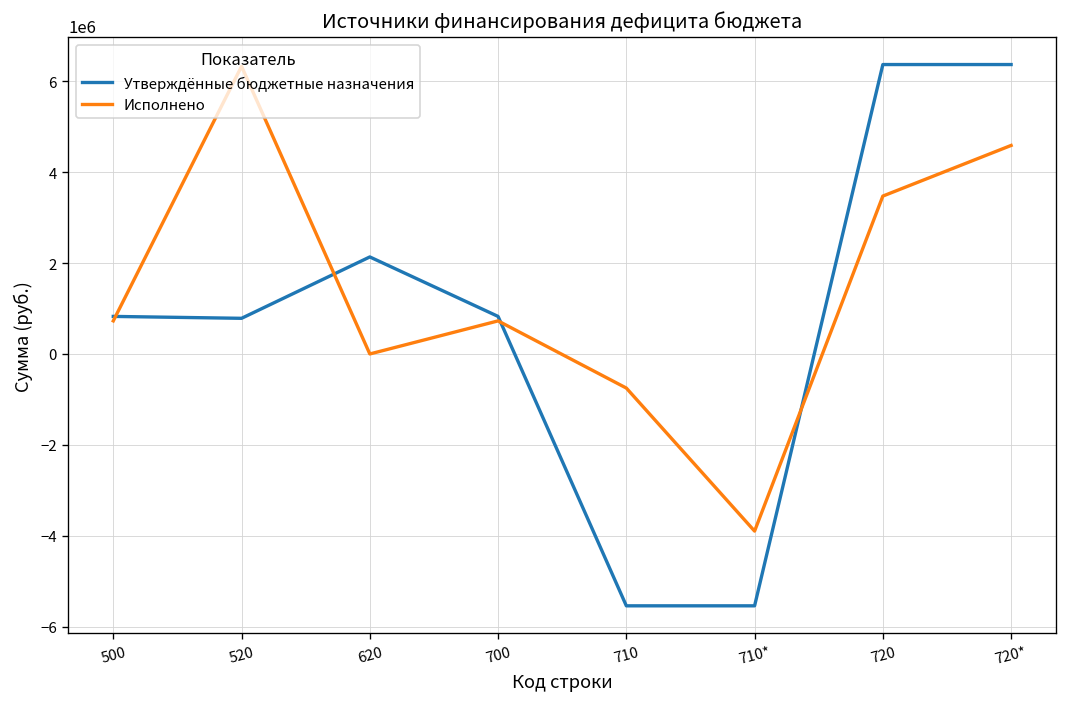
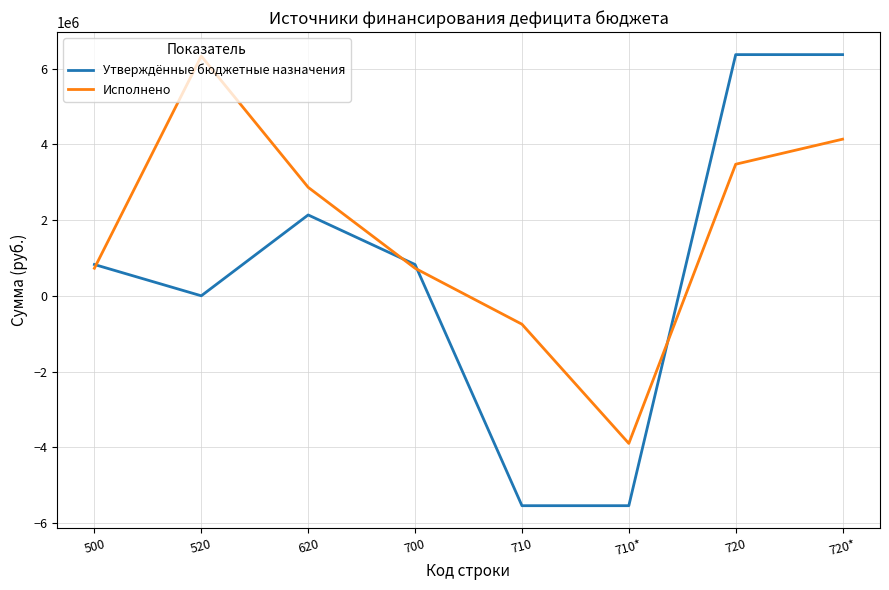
Утверждённые бюджетные назначения, 520: 800000 -> 0
Исполнено, 620: 0 -> 2900000
Исполнено, 720*: 4600000 -> 4100000
